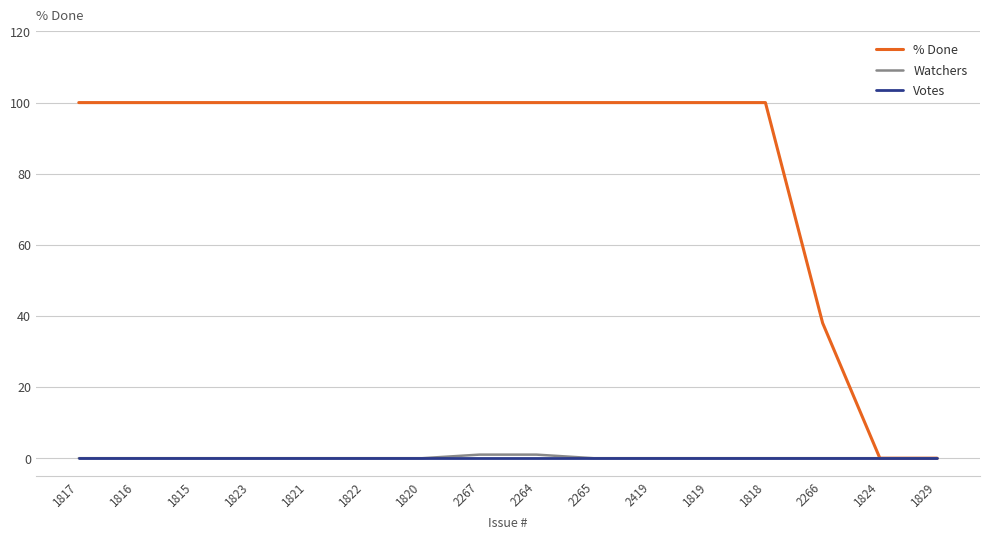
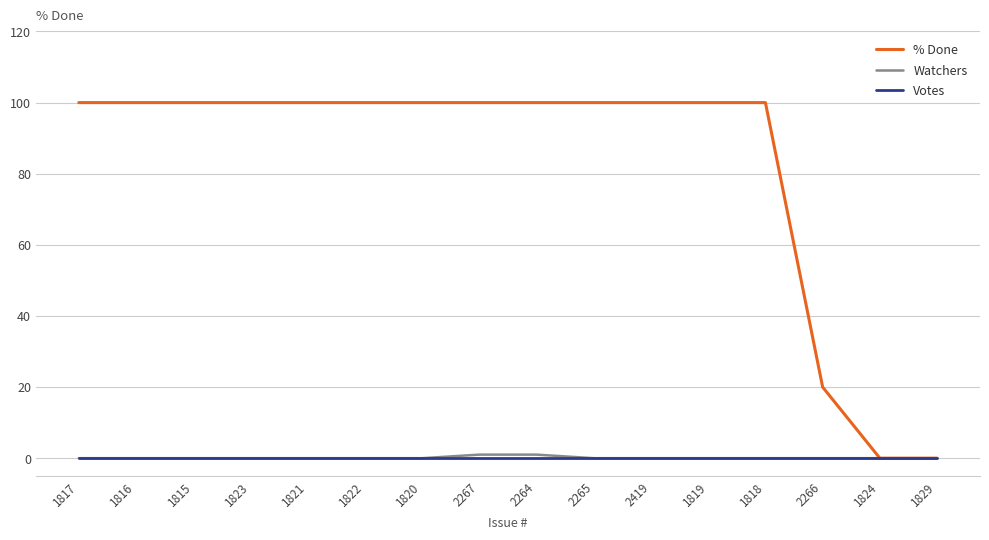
% Done, 2266: 38 -> 20
